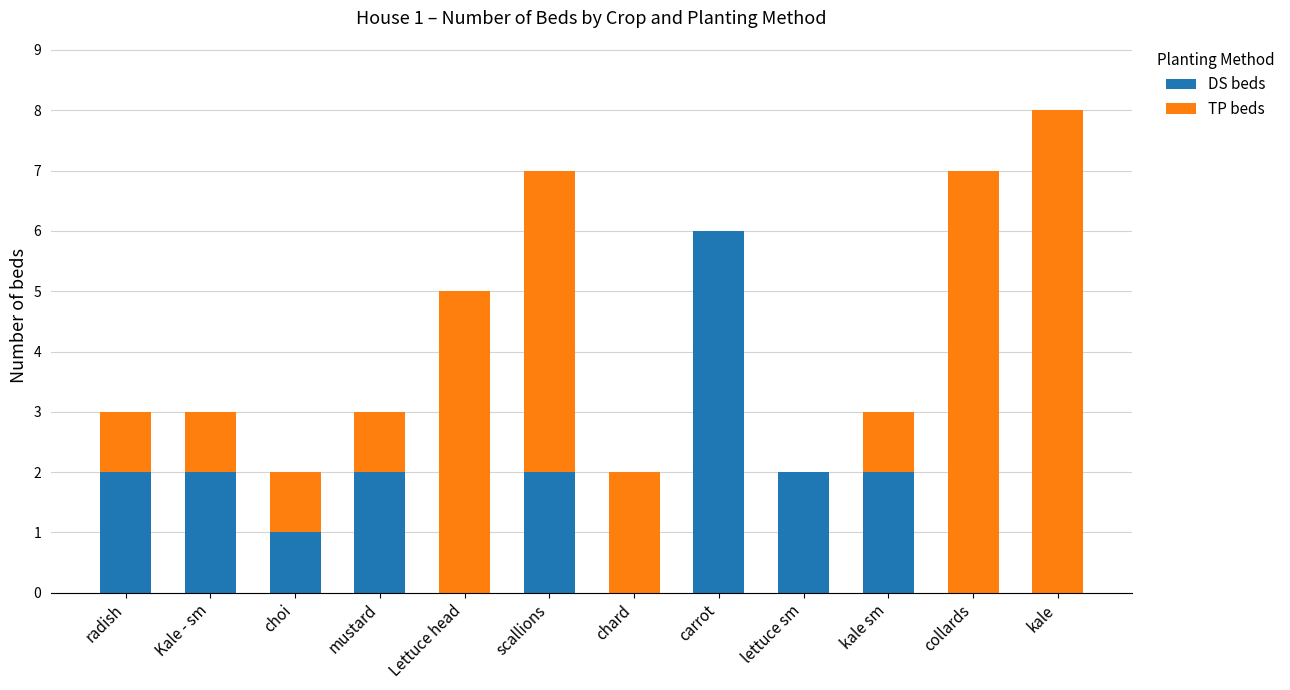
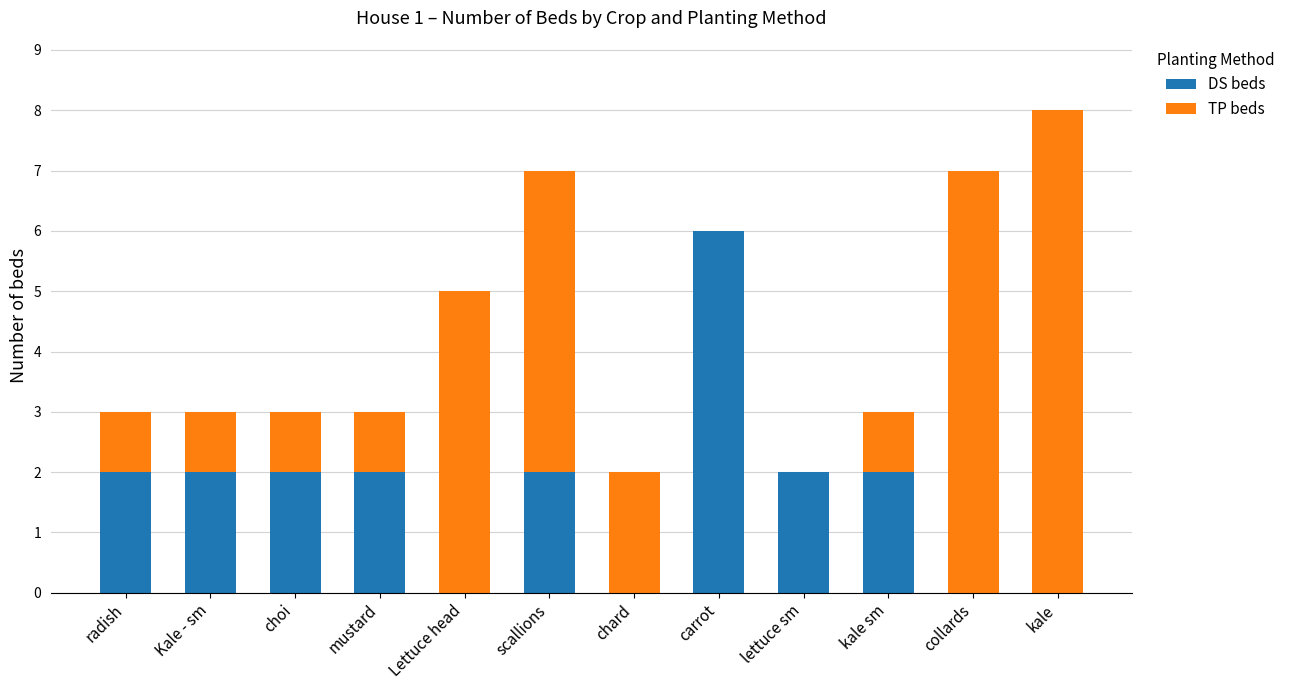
DS beds, choi: 1 -> 2
